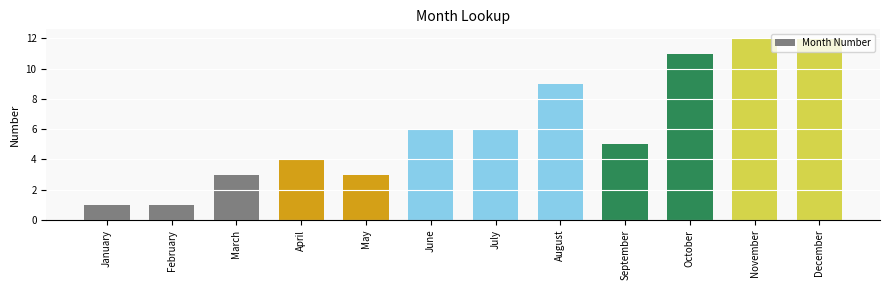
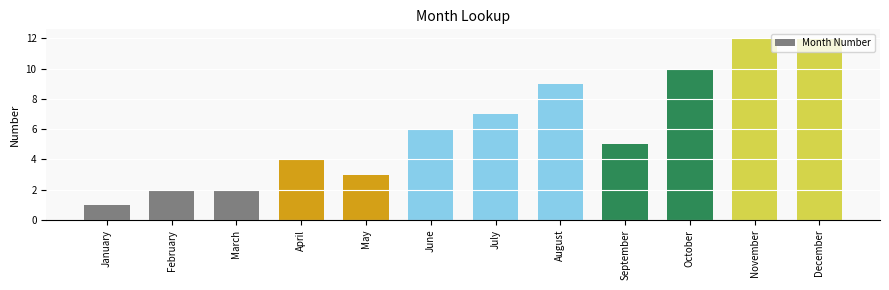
February: 1 -> 2
March: 3 -> 2
July: 6 -> 7
October: 11 -> 10
